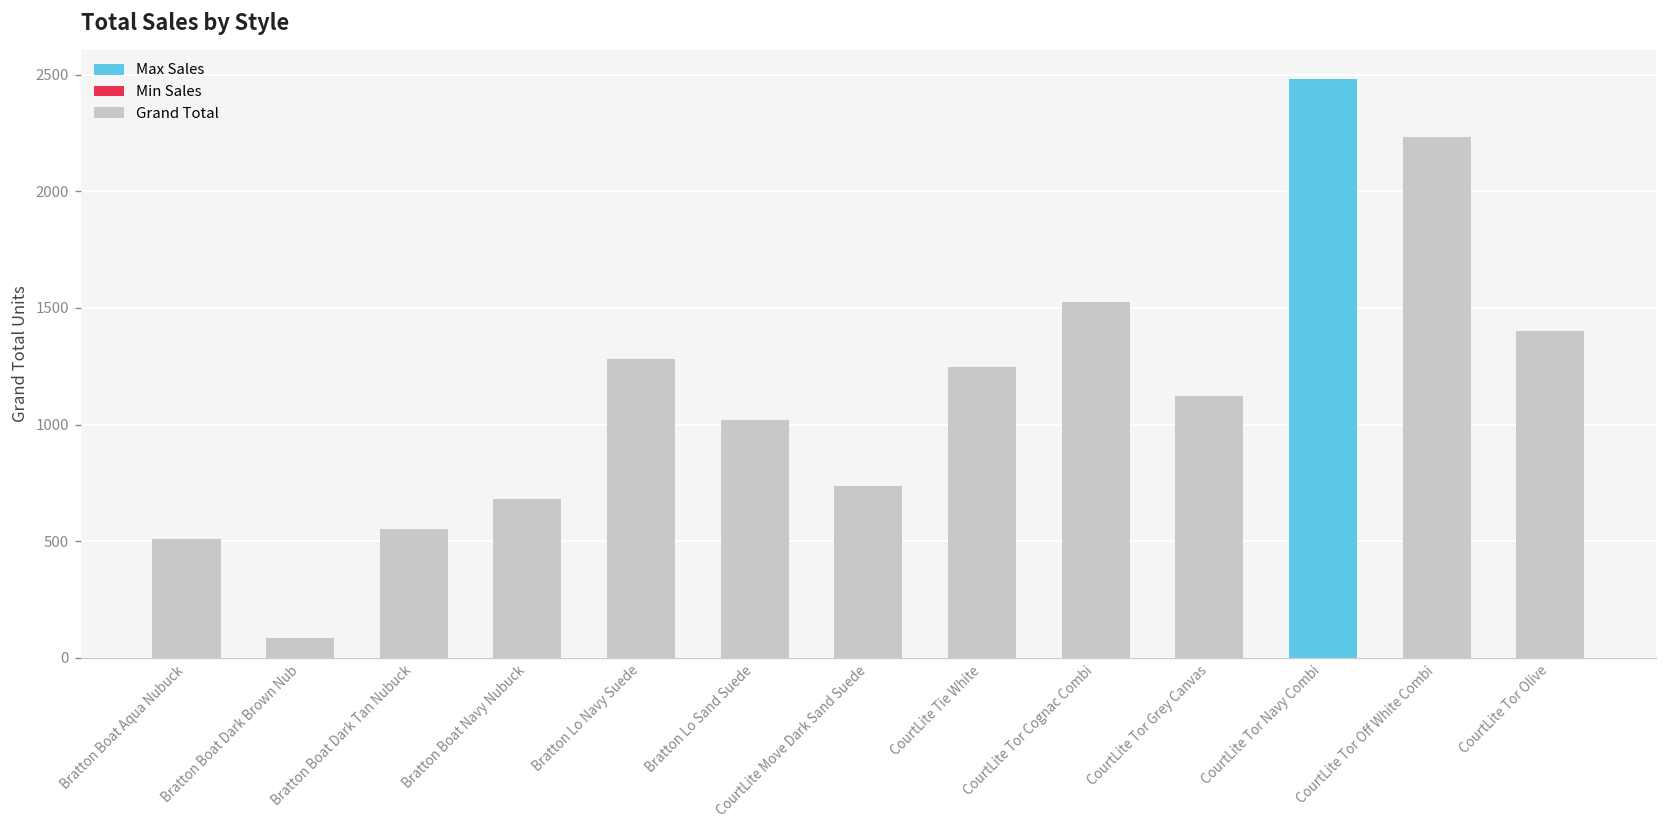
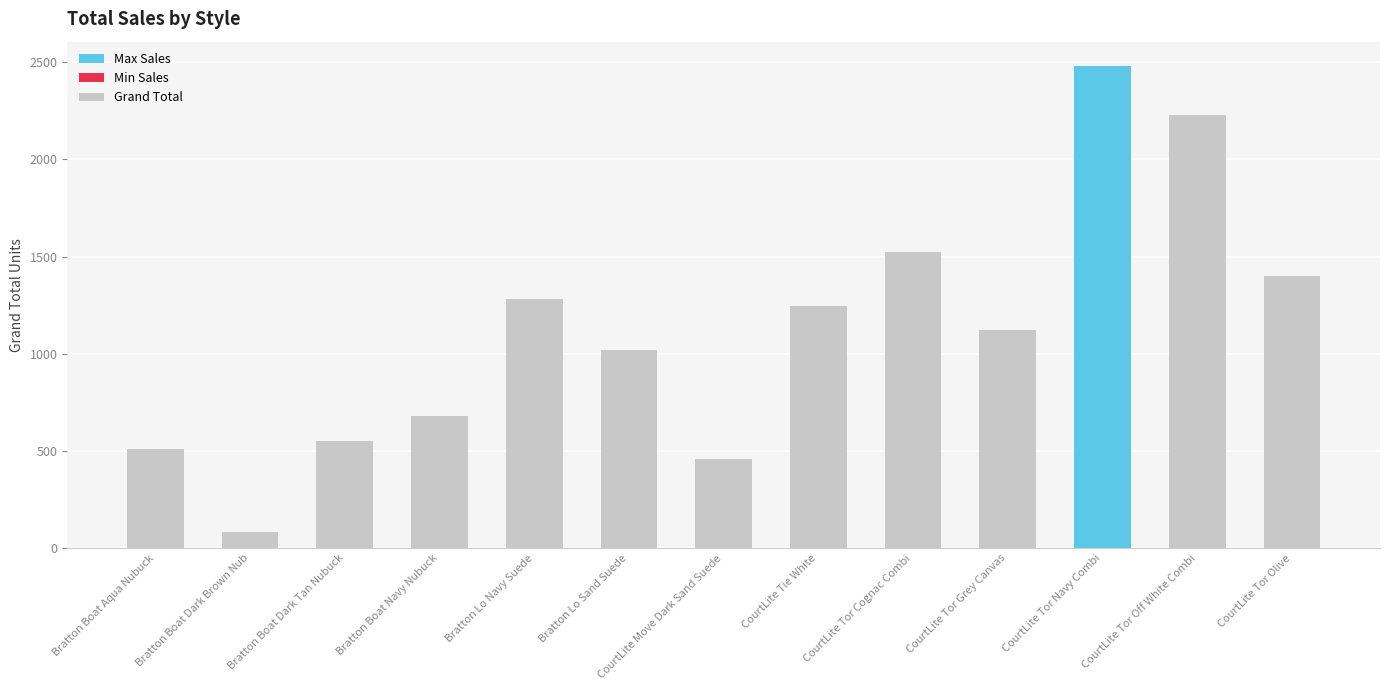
CourtLite Move Dark Sand Suede: 740 -> 460
